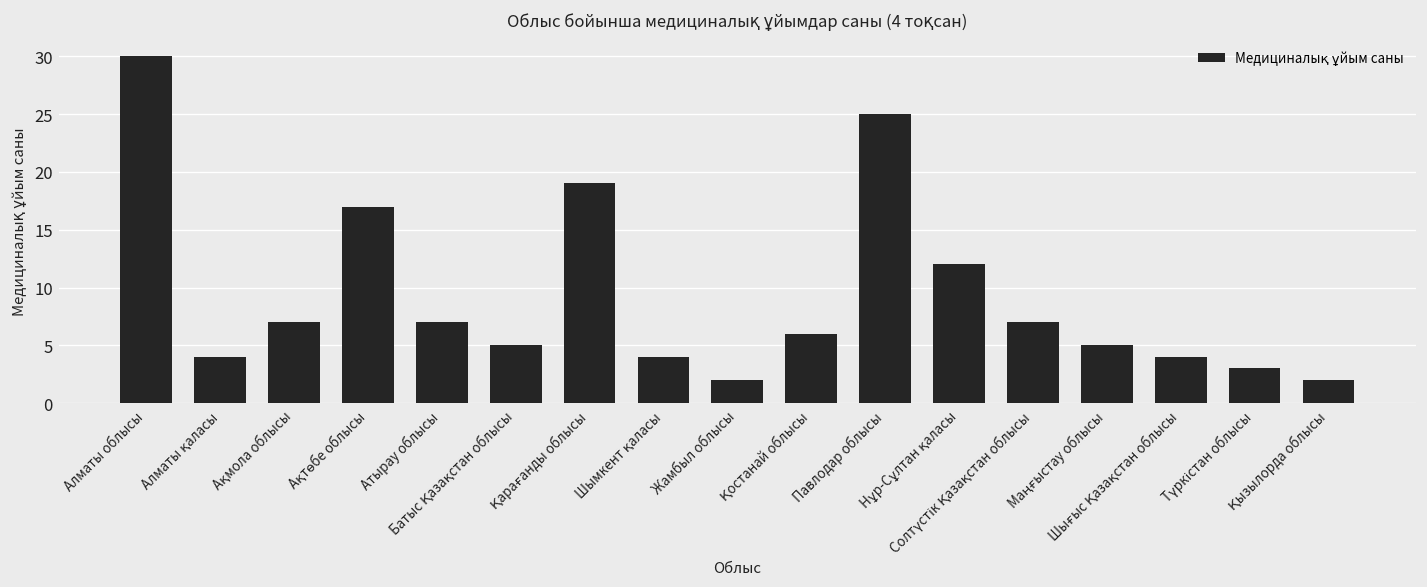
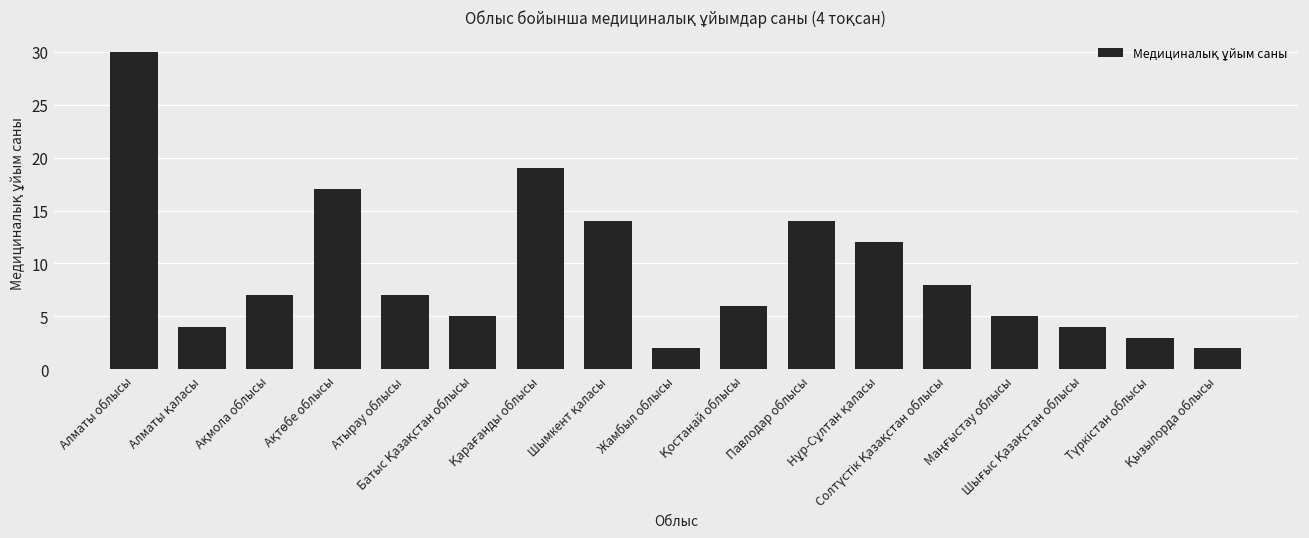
Шымкент қаласы: 4 -> 14
Павлодар облысы: 25 -> 14
Солтүстік Қазақстан облысы: 7 -> 8
